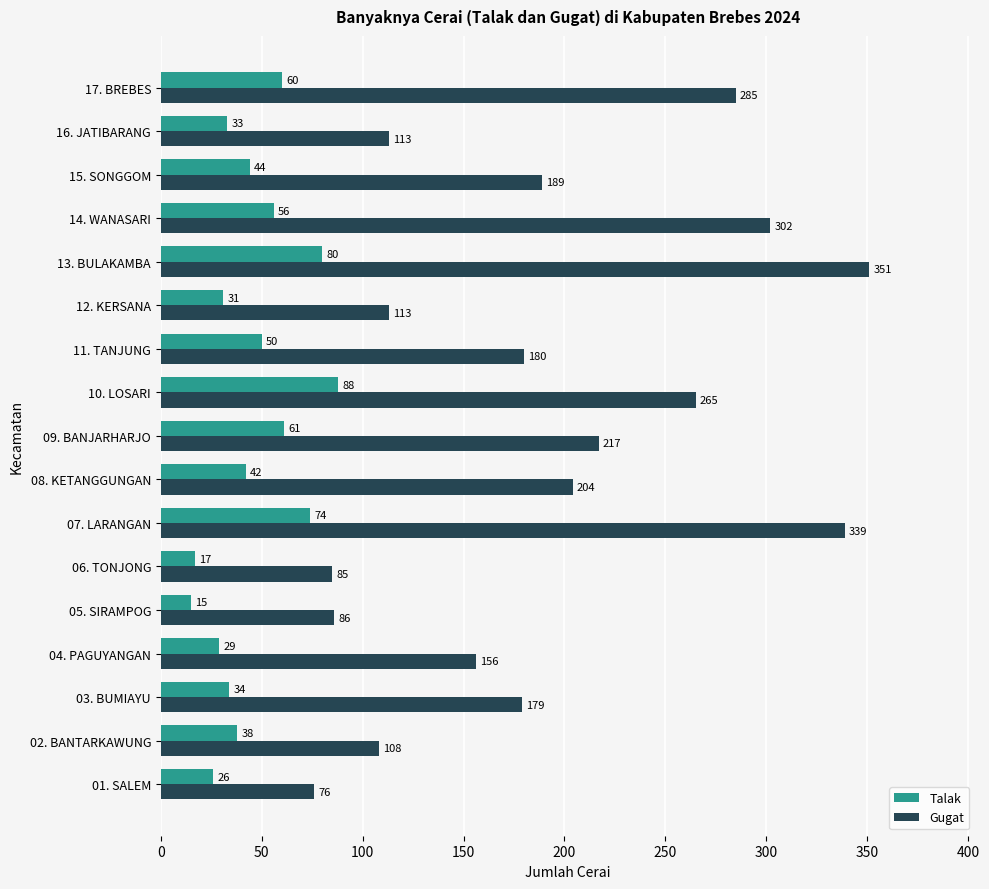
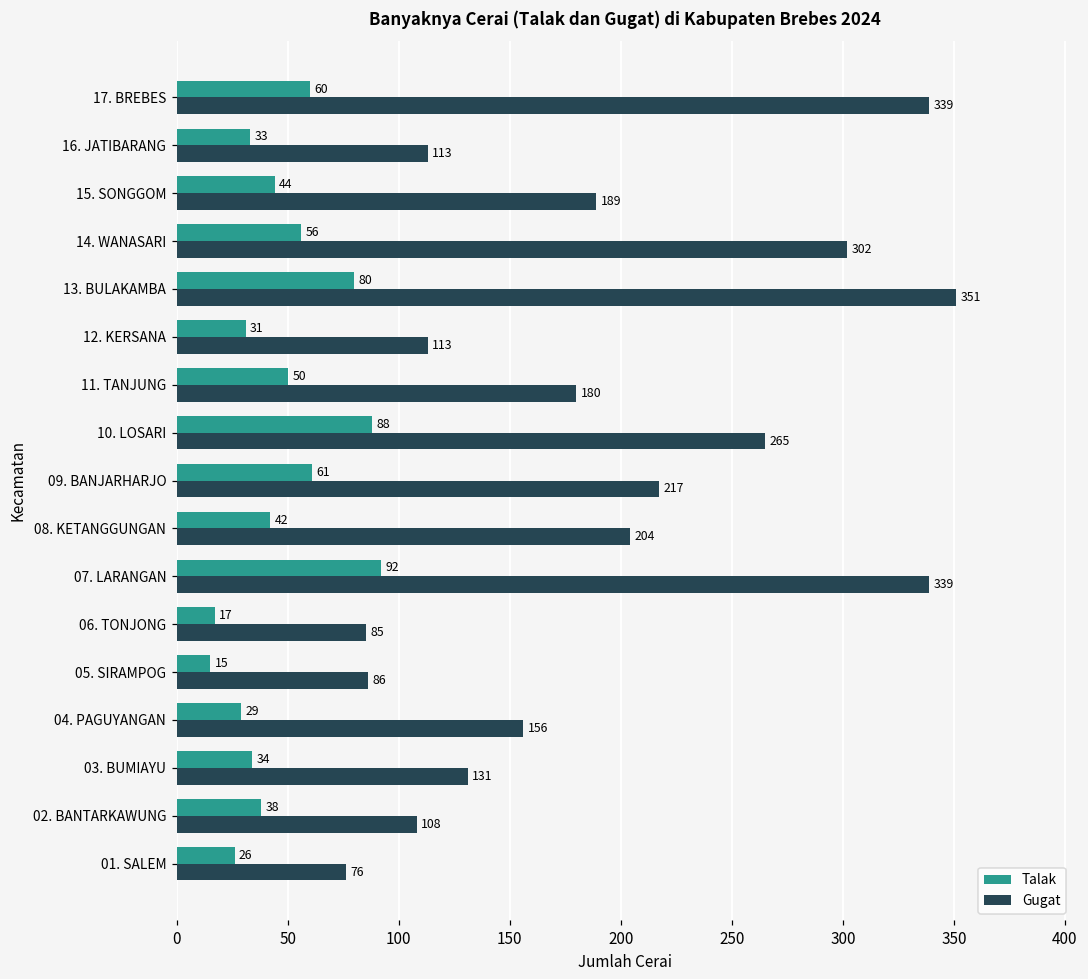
Gugat, 17. BREBES: 285 -> 339
Talak, 07. LARANGAN: 74 -> 92
Gugat, 03. BUMIAYU: 179 -> 131
